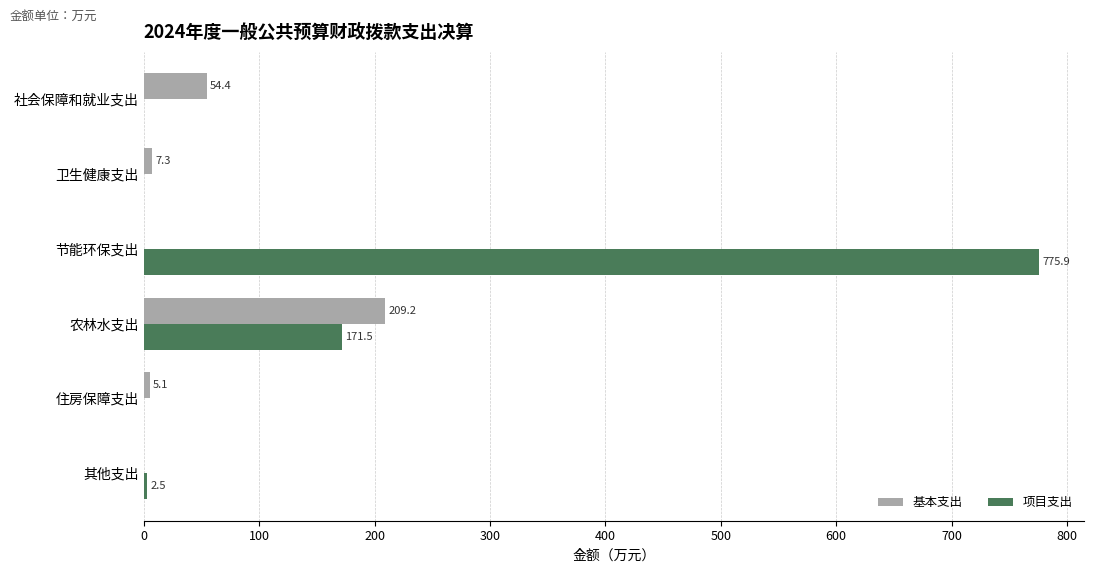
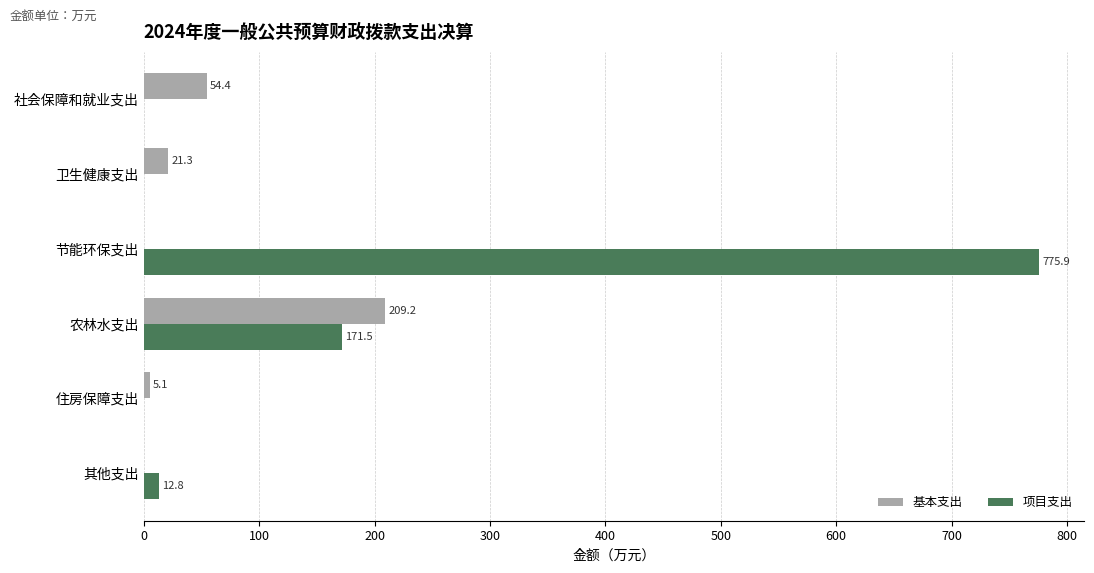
基本支出, 卫生健康支出: 7.3 -> 21.3
项目支出, 其他支出: 2.5 -> 12.8
